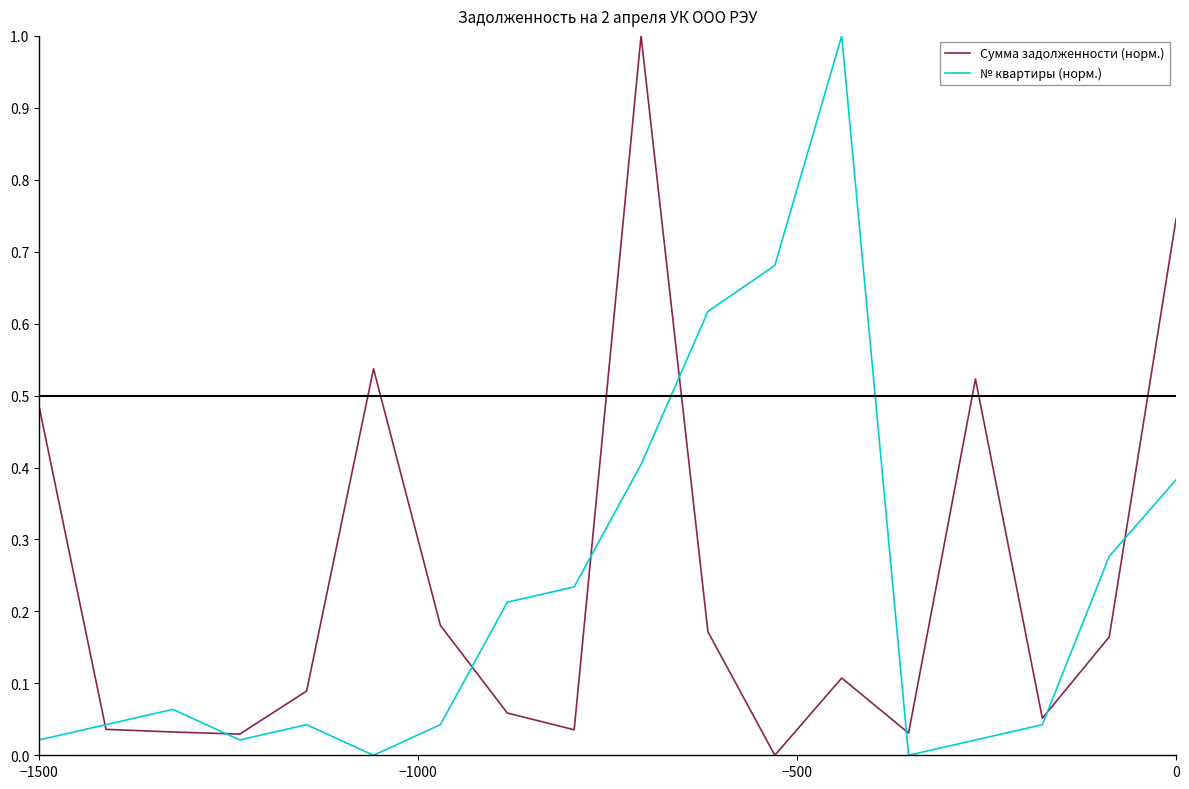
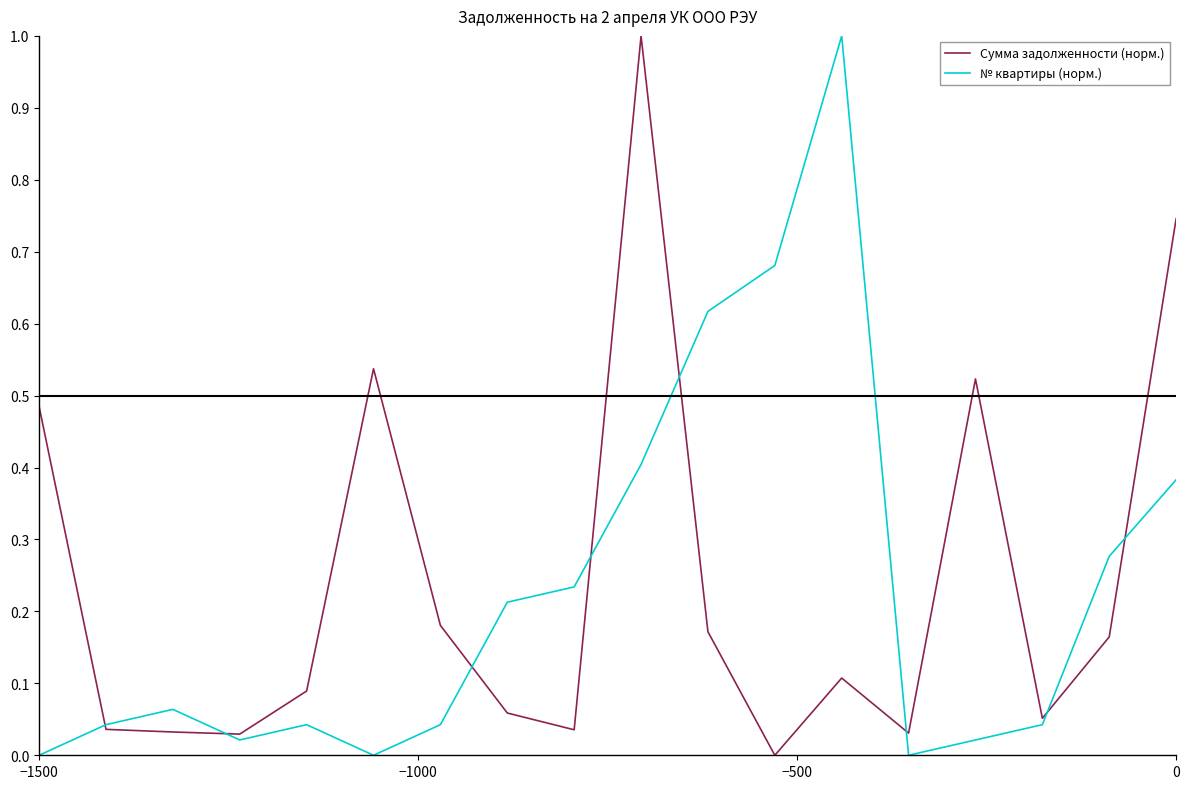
№ квартиры (норм.), −1500: 0.02 -> 0.00
